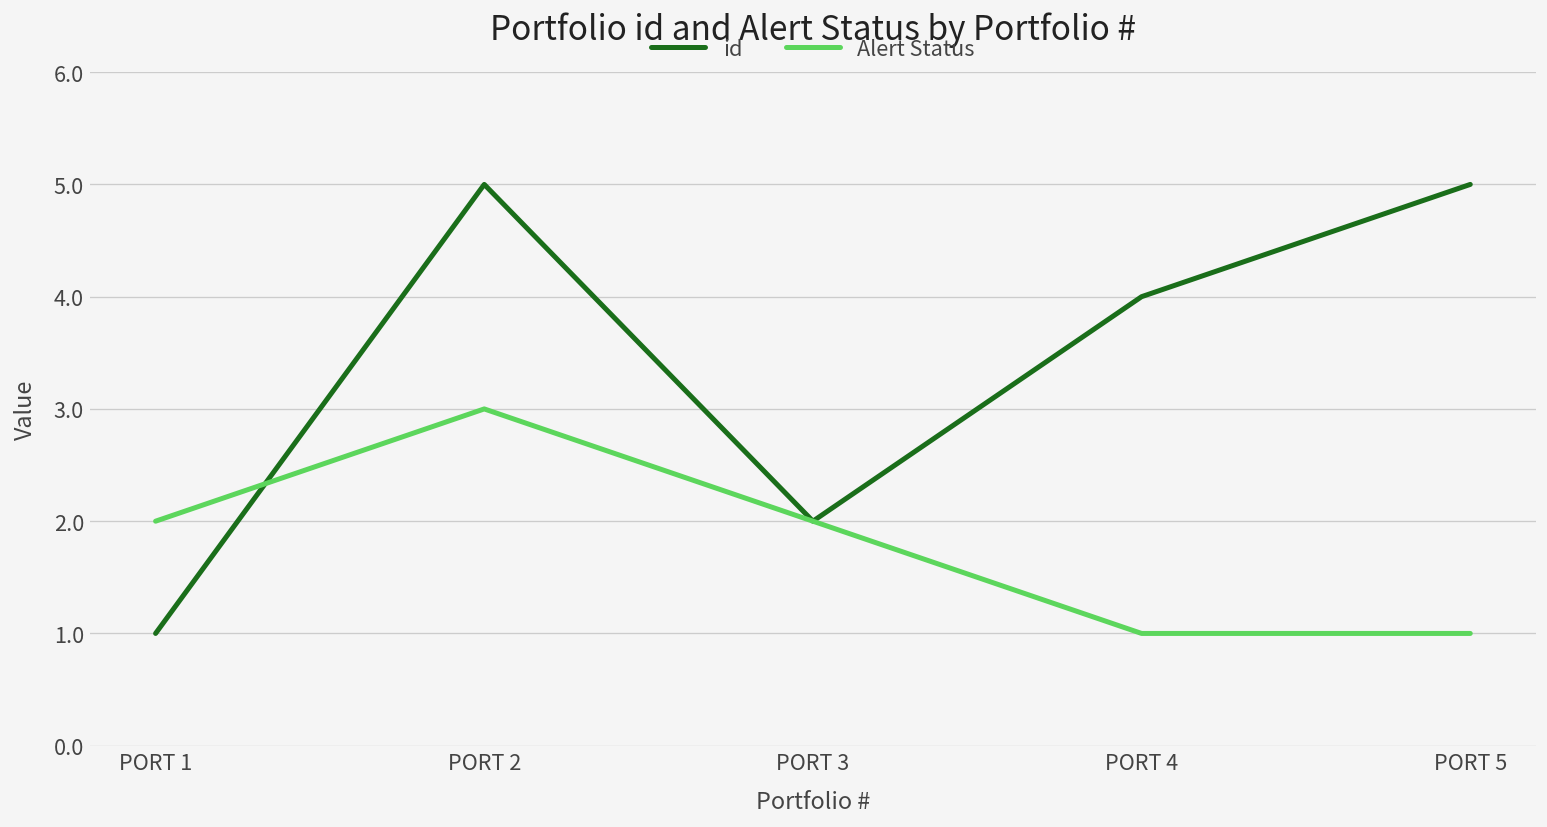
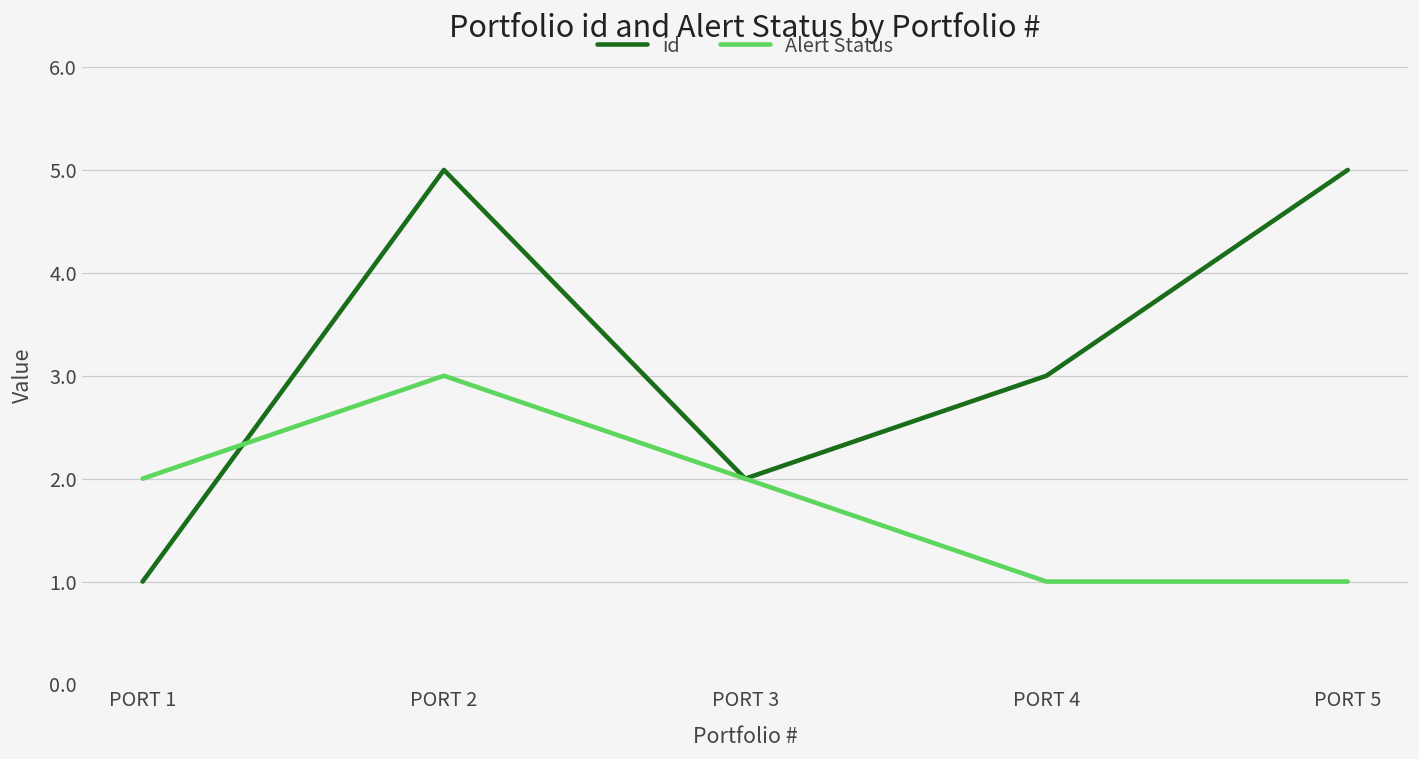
id, PORT 4: 4 -> 3
